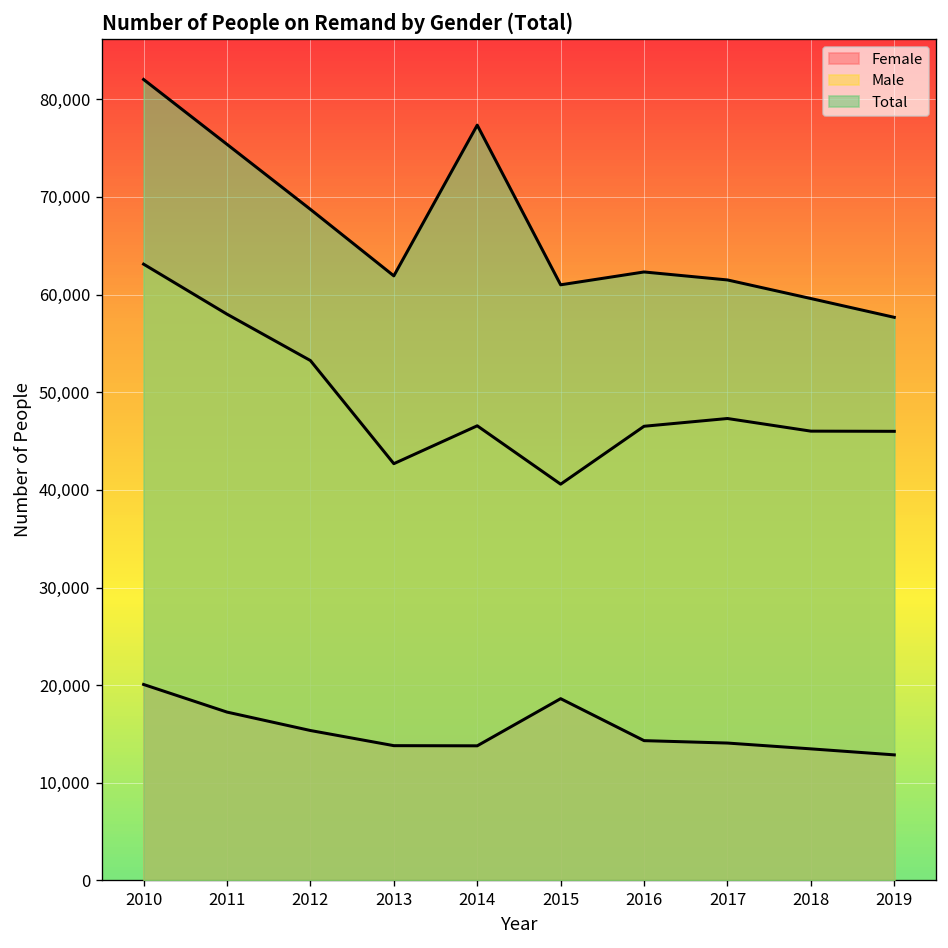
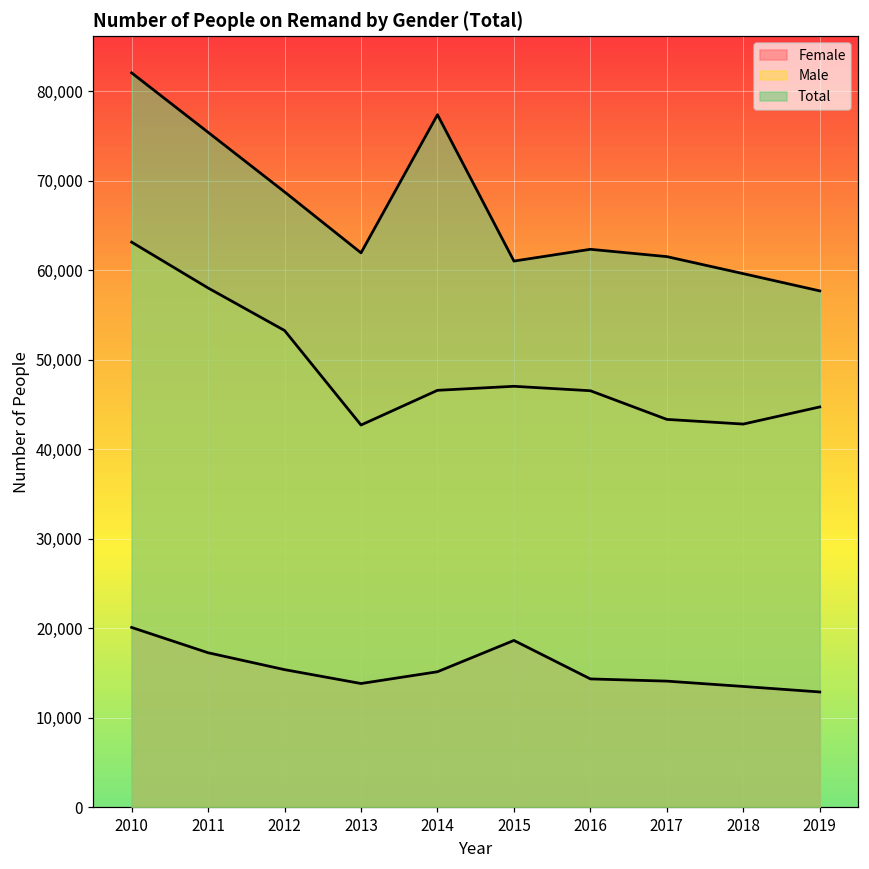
Female, 2014: 14,000 -> 15,000
Male, 2015: 41,000 -> 47,000
Male, 2017: 47,000 -> 43,000
Male, 2018: 46,000 -> 43,000
Male, 2019: 46,000 -> 45,000
